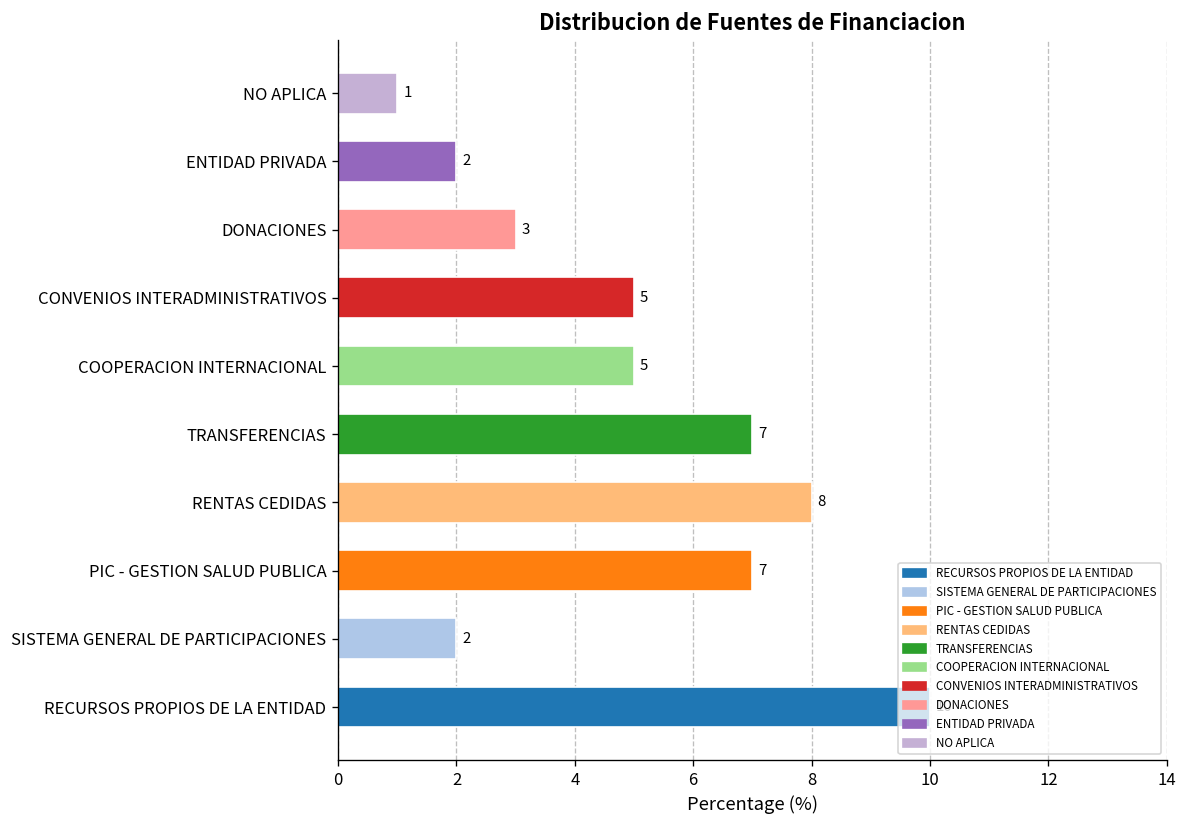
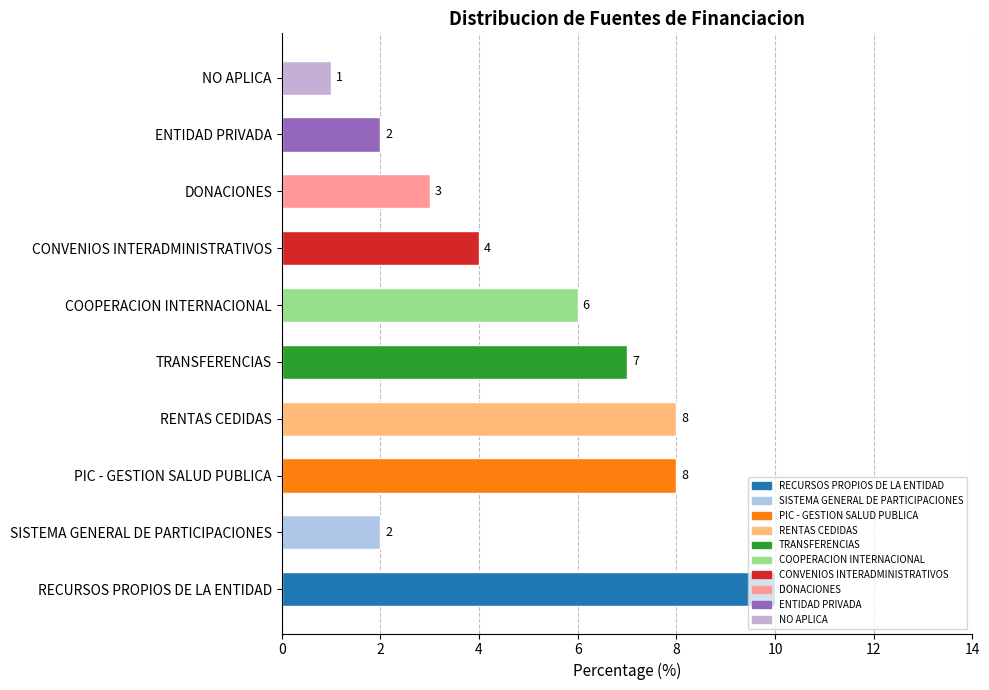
CONVENIOS INTERADMINISTRATIVOS: 5 -> 4
COOPERACION INTERNACIONAL: 5 -> 6
PIC - GESTION SALUD PUBLICA: 7 -> 8
